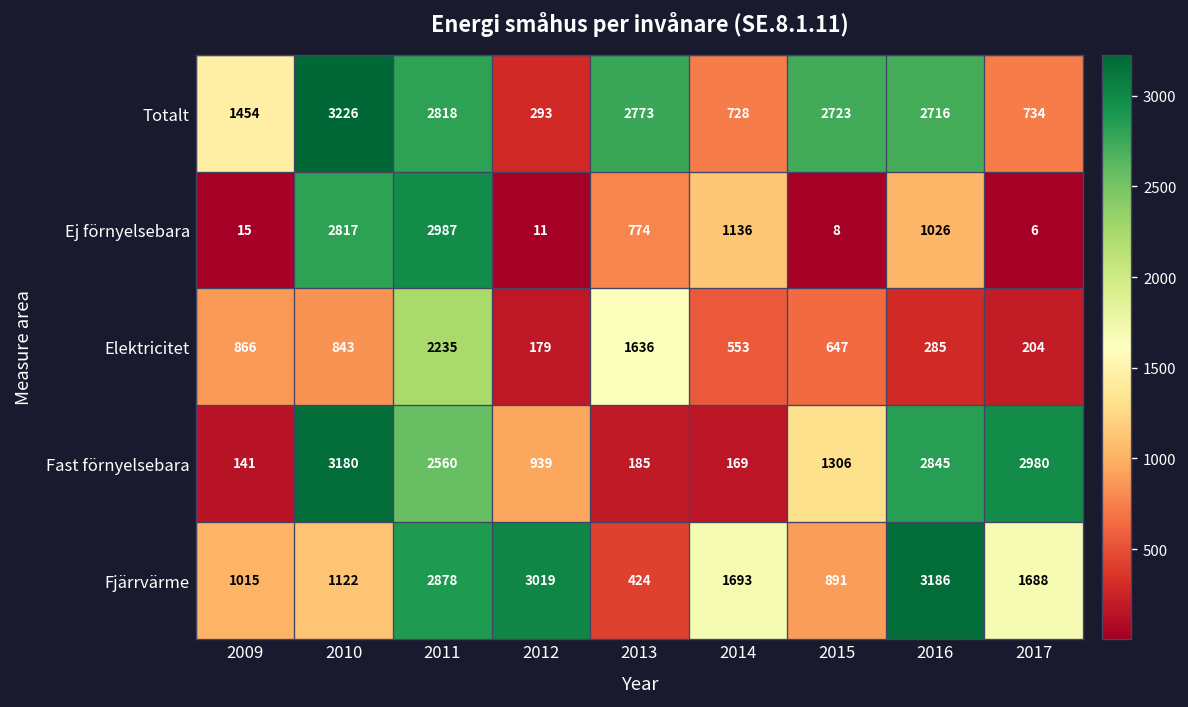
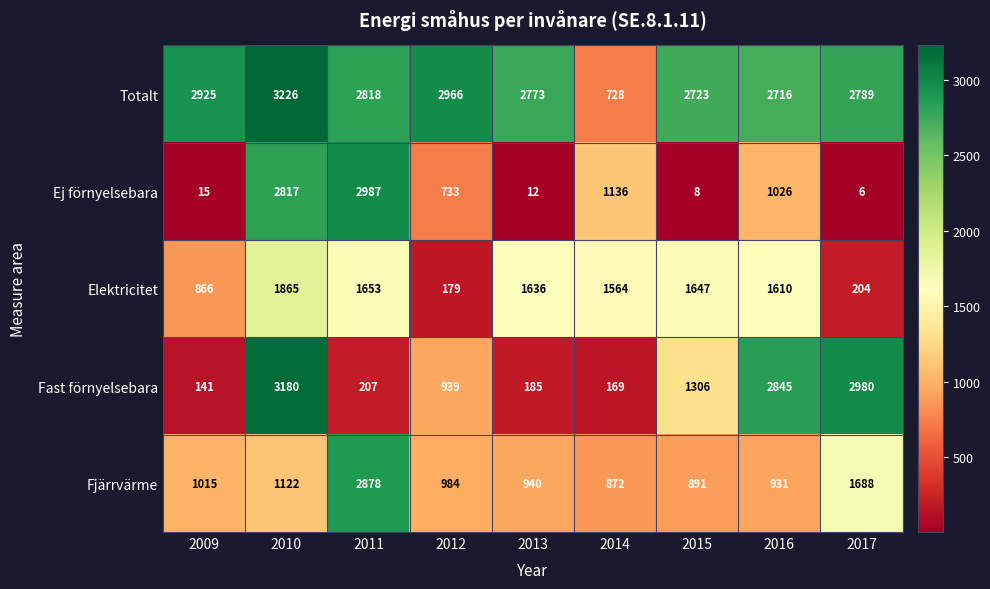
Totalt, 2009: 1454 -> 2925
Totalt, 2012: 293 -> 2966
Totalt, 2017: 734 -> 2789
Ej förnyelsebara, 2012: 11 -> 733
Ej förnyelsebara, 2013: 774 -> 12
Elektricitet, 2010: 843 -> 1865
Elektricitet, 2011: 2235 -> 1653
Elektricitet, 2014: 553 -> 1564
Elektricitet, 2015: 647 -> 1647
Elektricitet, 2016: 285 -> 1610
Fast förnyelsebara, 2011: 2560 -> 207
Fjärrvärme, 2012: 3019 -> 984
Fjärrvärme, 2013: 424 -> 940
Fjärrvärme, 2014: 1693 -> 872
Fjärrvärme, 2016: 3186 -> 931
